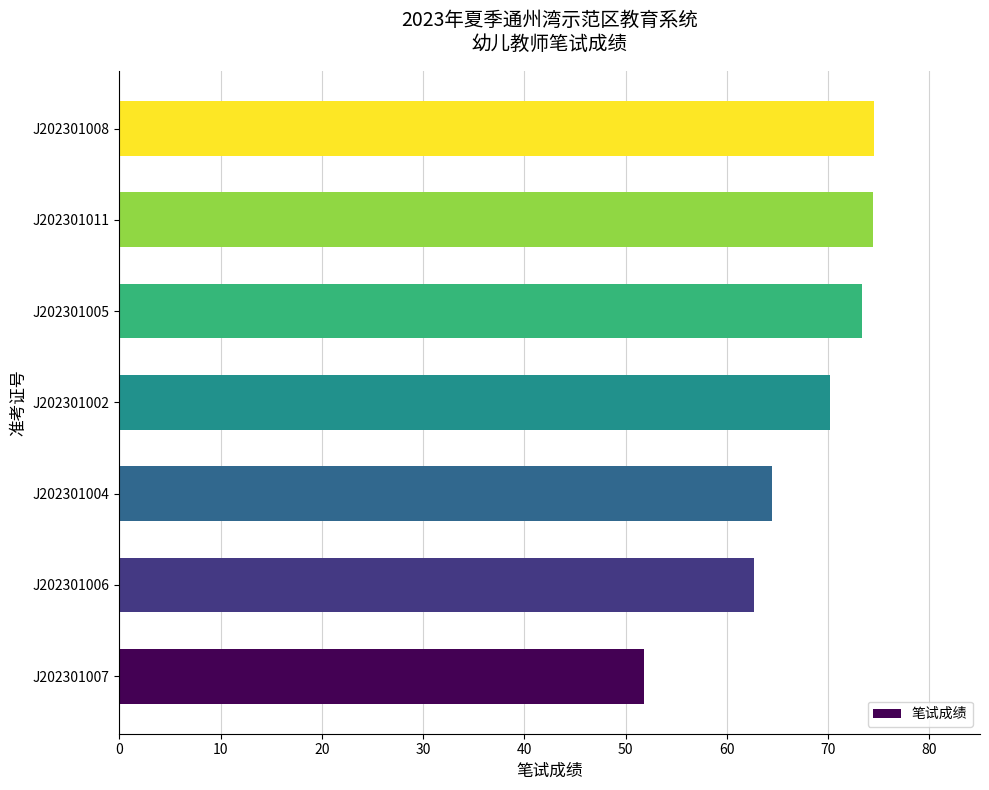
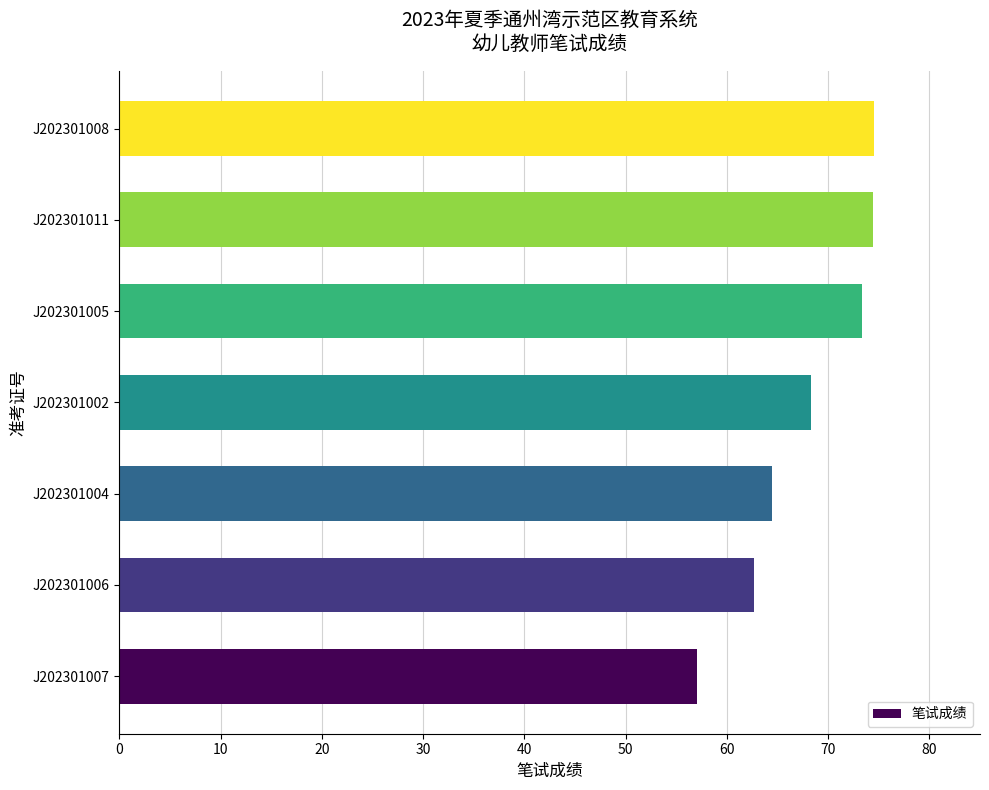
J202301002: 70.2 -> 68.3
J202301007: 51.8 -> 57.1
